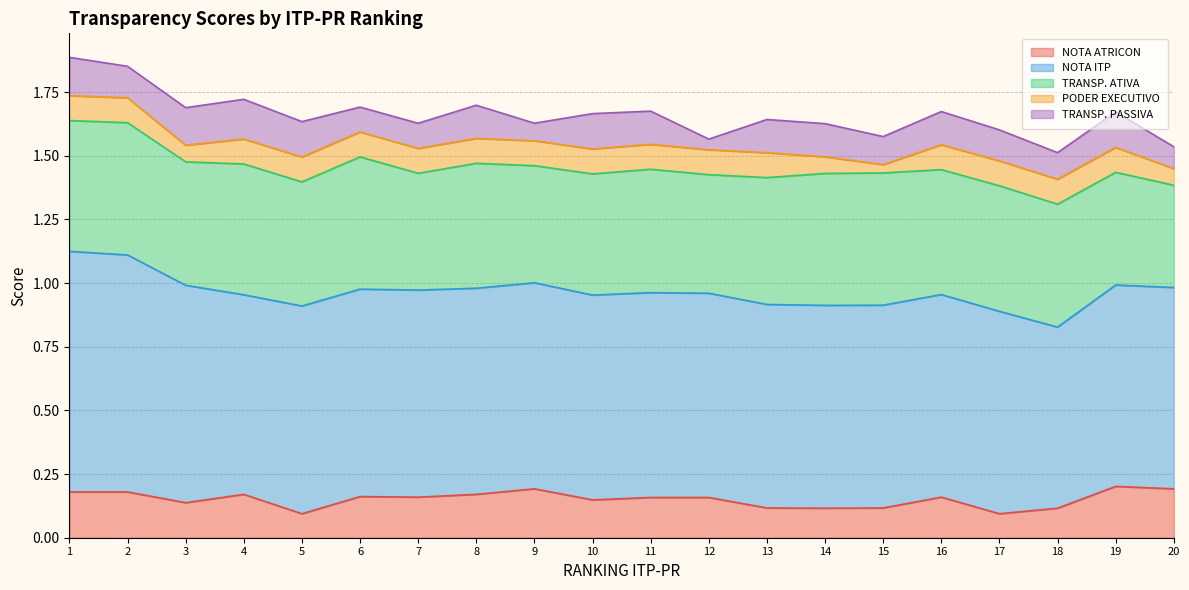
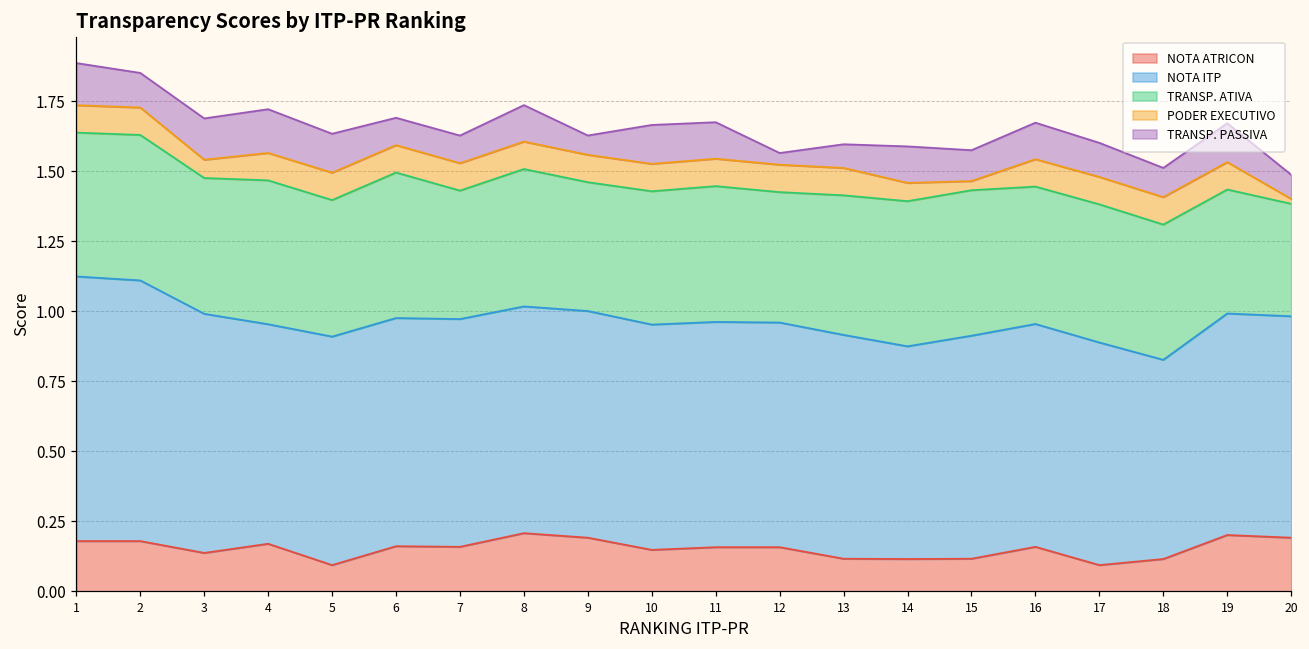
NOTA ATRICON, 8: 0.17 -> 0.21
TRANSP. PASSIVA, 13: 0.13 -> 0.08
NOTA ITP, 14: 0.80 -> 0.76
PODER EXECUTIVO, 20: 0.07 -> 0.02
